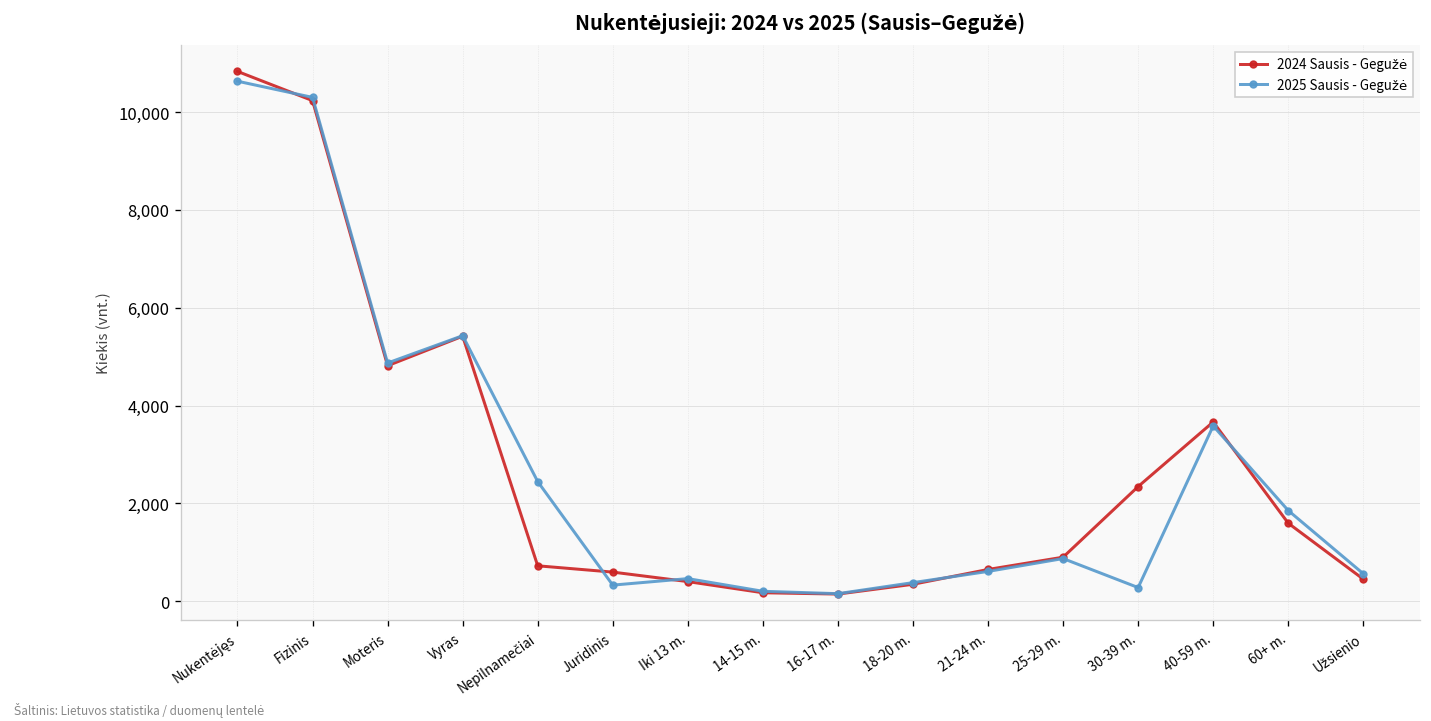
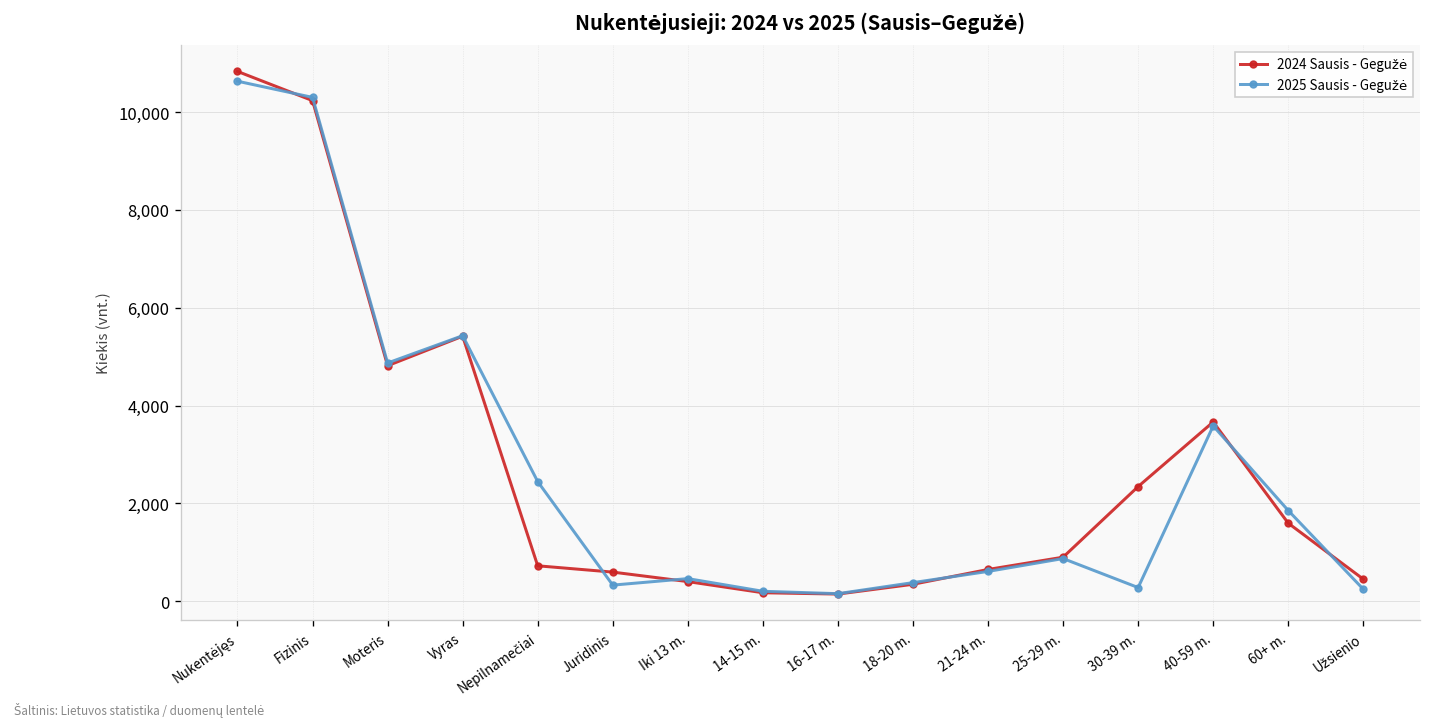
2025 Sausis - Gegužė, Užsienio: 600 -> 200
